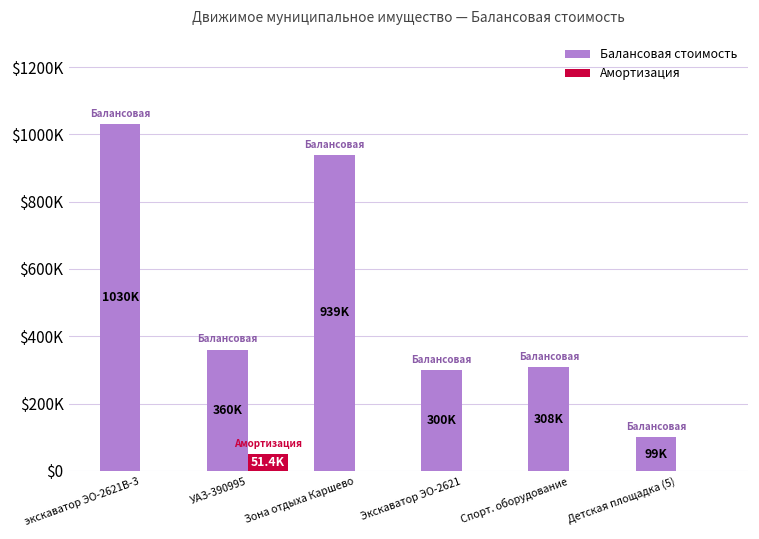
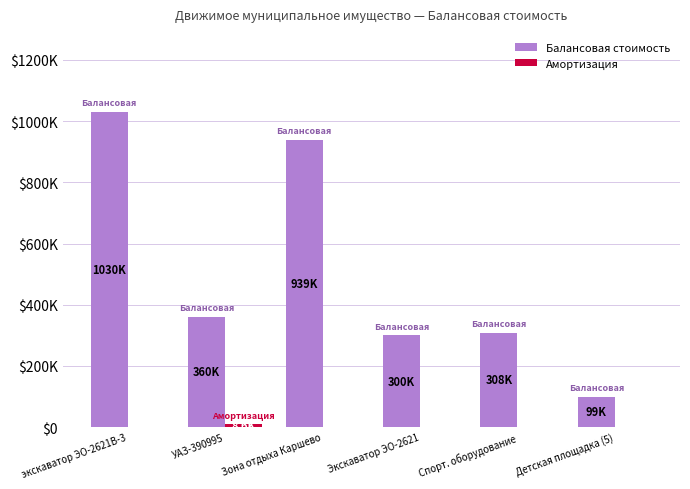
Амортизация, УАЗ-390995: $50000 -> $10000
